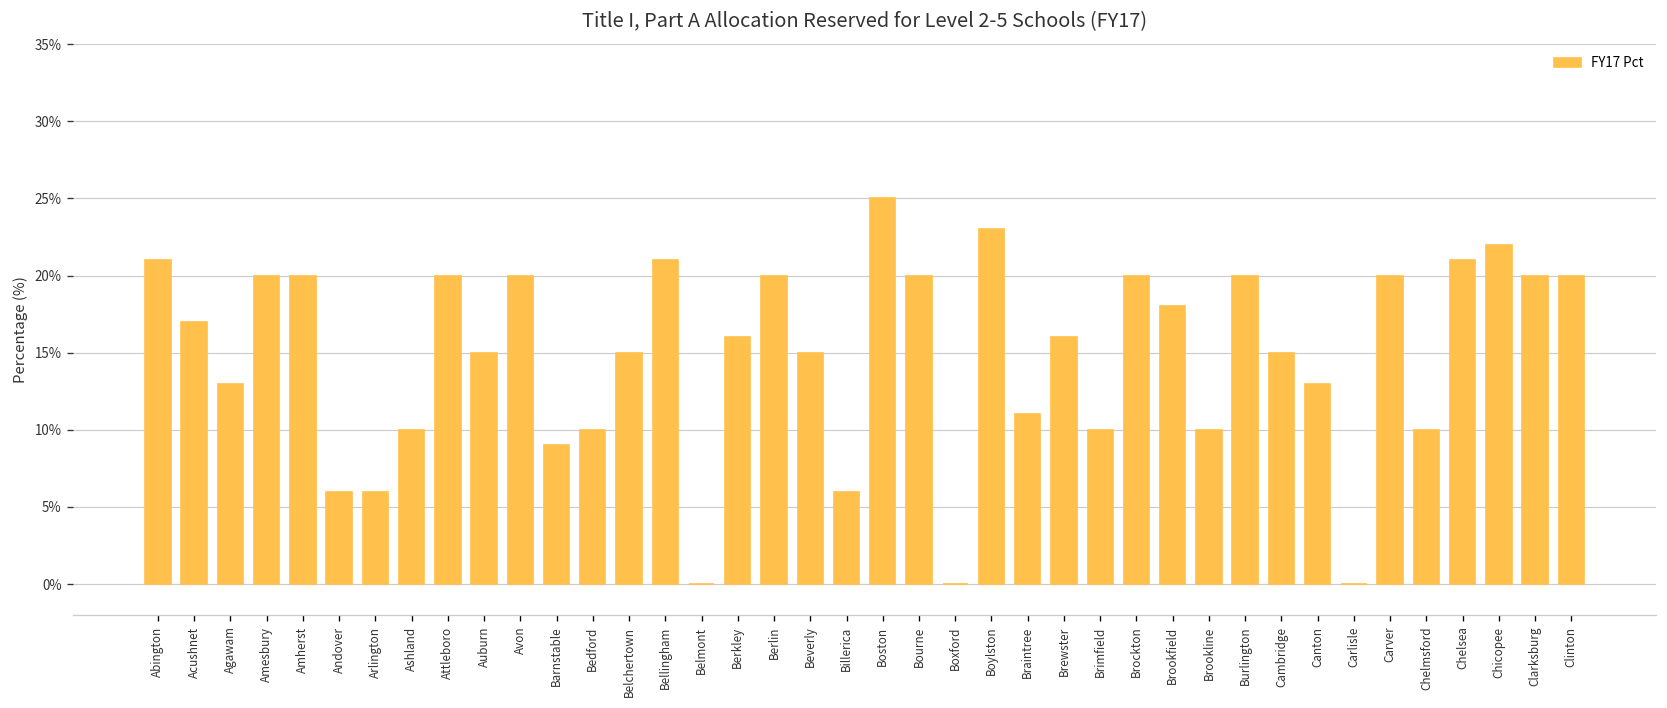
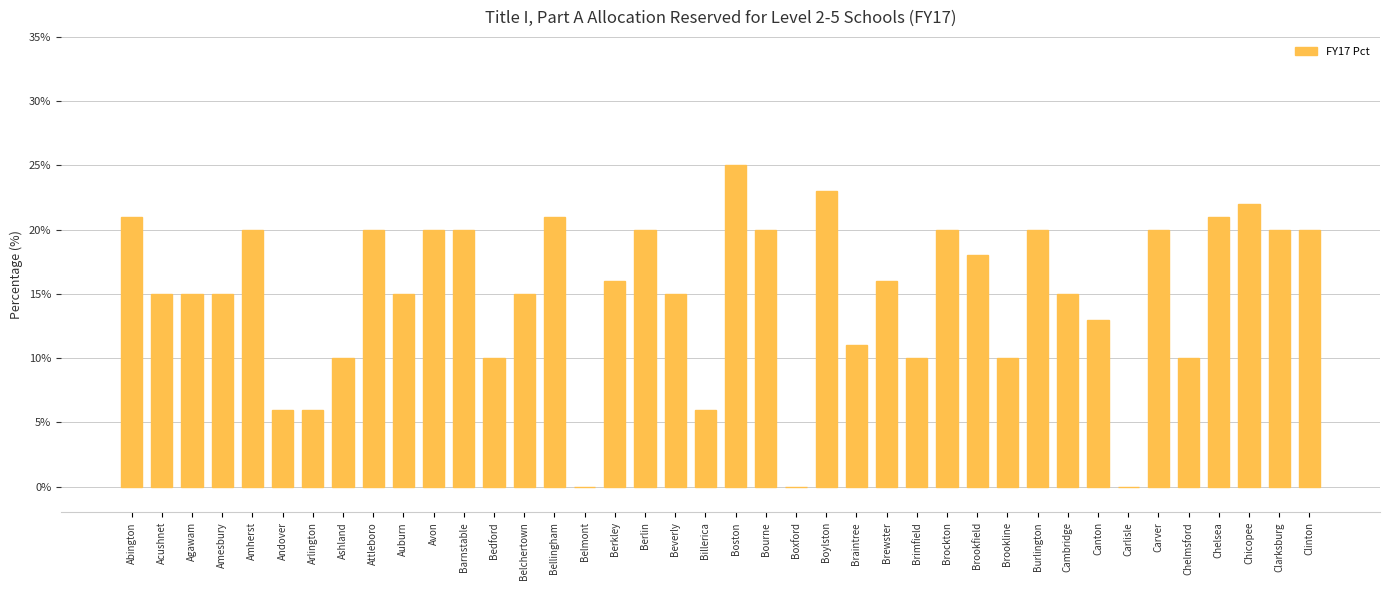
Acushnet: 17% -> 15%
Agawam: 13% -> 15%
Amesbury: 20% -> 15%
Barnstable: 9% -> 20%
